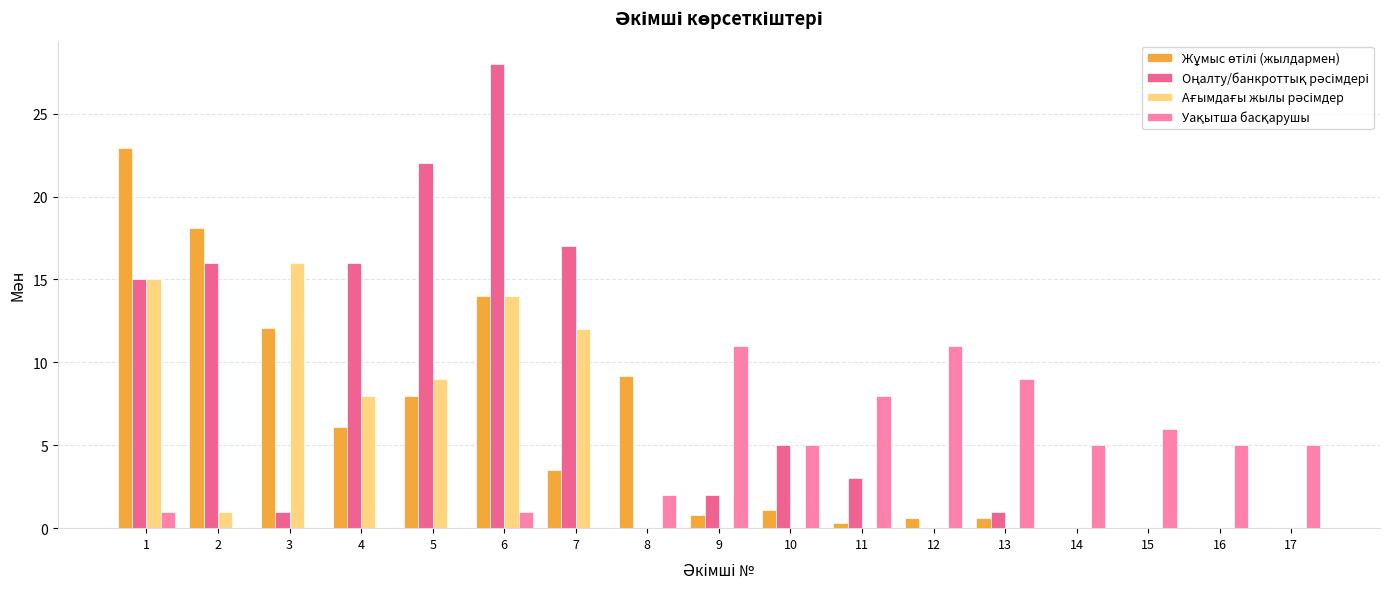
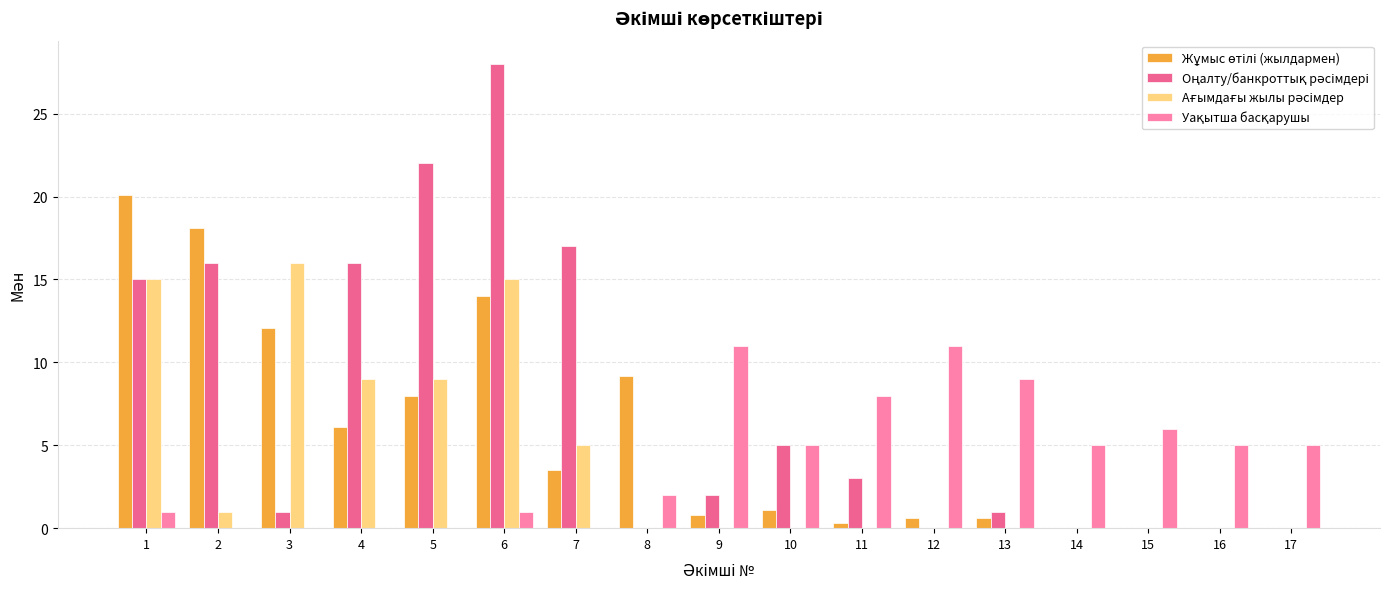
Жұмыс өтілі (жылдармен), 1: 22.9 -> 20.1
Ағымдағы жылы рәсімдер, 4: 8 -> 9
Ағымдағы жылы рәсімдер, 6: 14 -> 15
Ағымдағы жылы рәсімдер, 7: 12 -> 5
